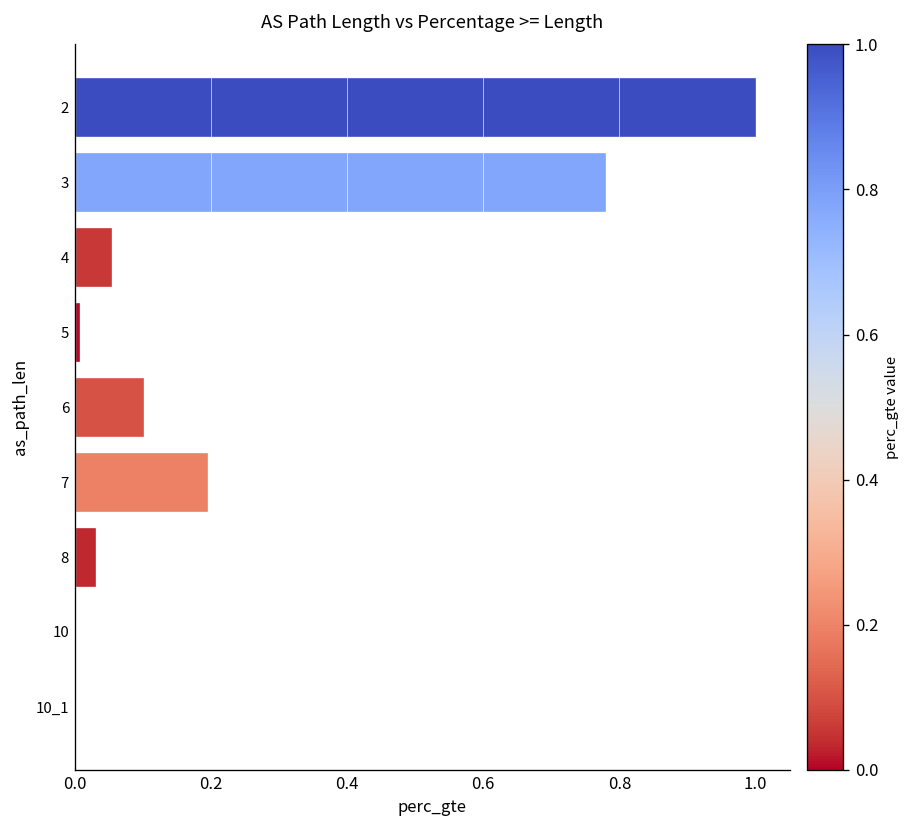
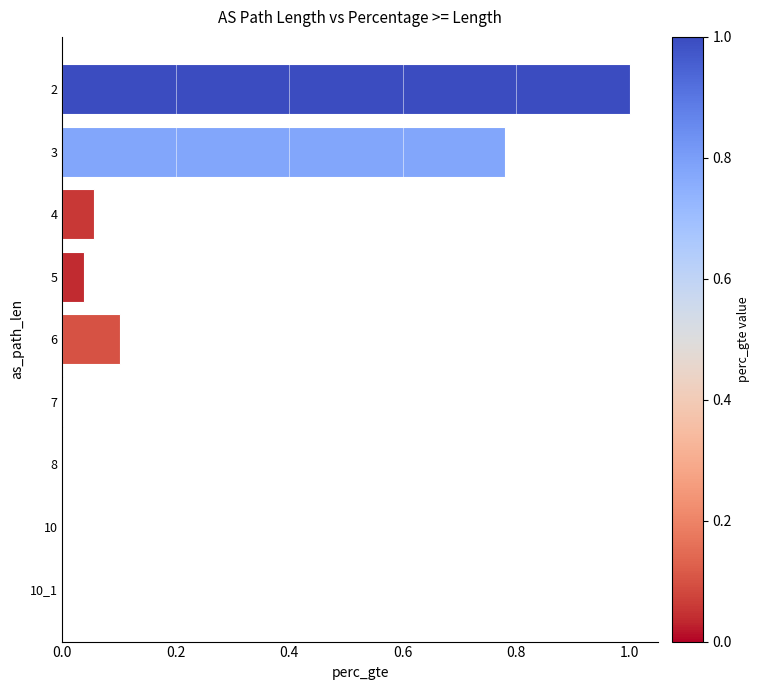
5: 0.01 -> 0.04
7: 0.19 -> 0.00
8: 0.03 -> 0.00
